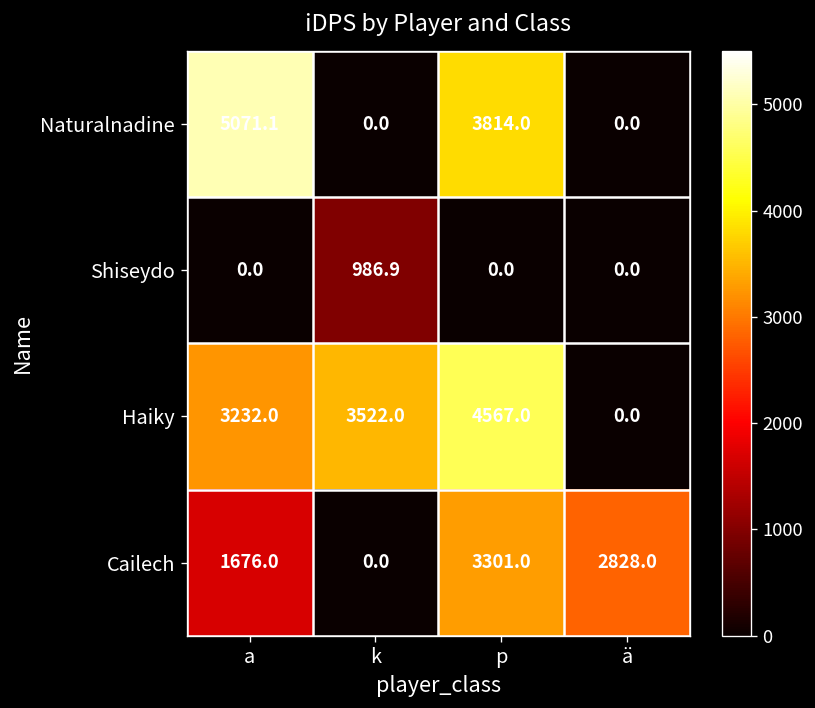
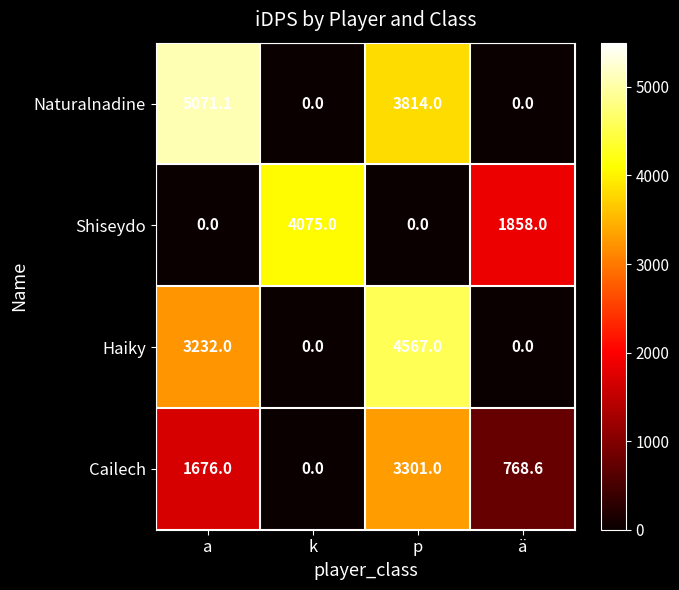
Shiseydo, k: 986.9 -> 4075.0
Shiseydo, ä: 0.0 -> 1858.0
Haiky, k: 3522.0 -> 0.0
Cailech, ä: 2828.0 -> 768.6
